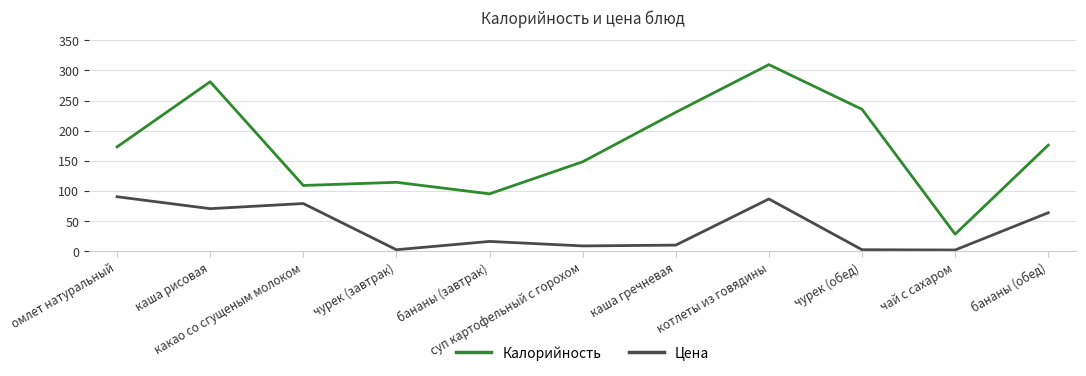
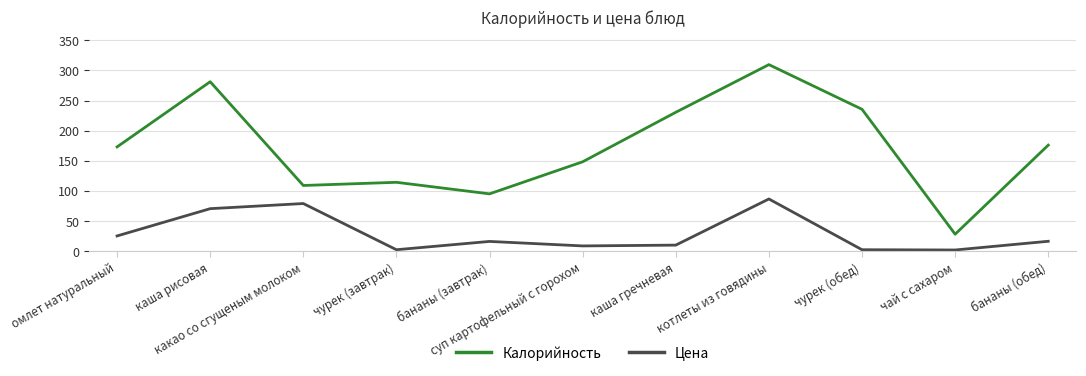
Цена, омлет натуральный: 90 -> 30
Цена, бананы (обед): 60 -> 20
